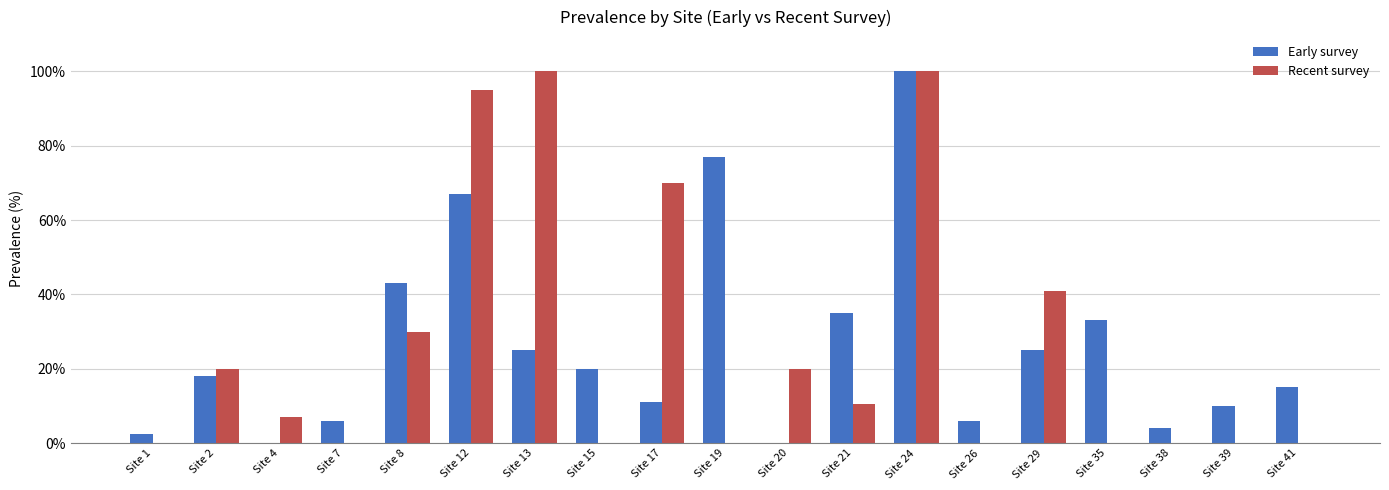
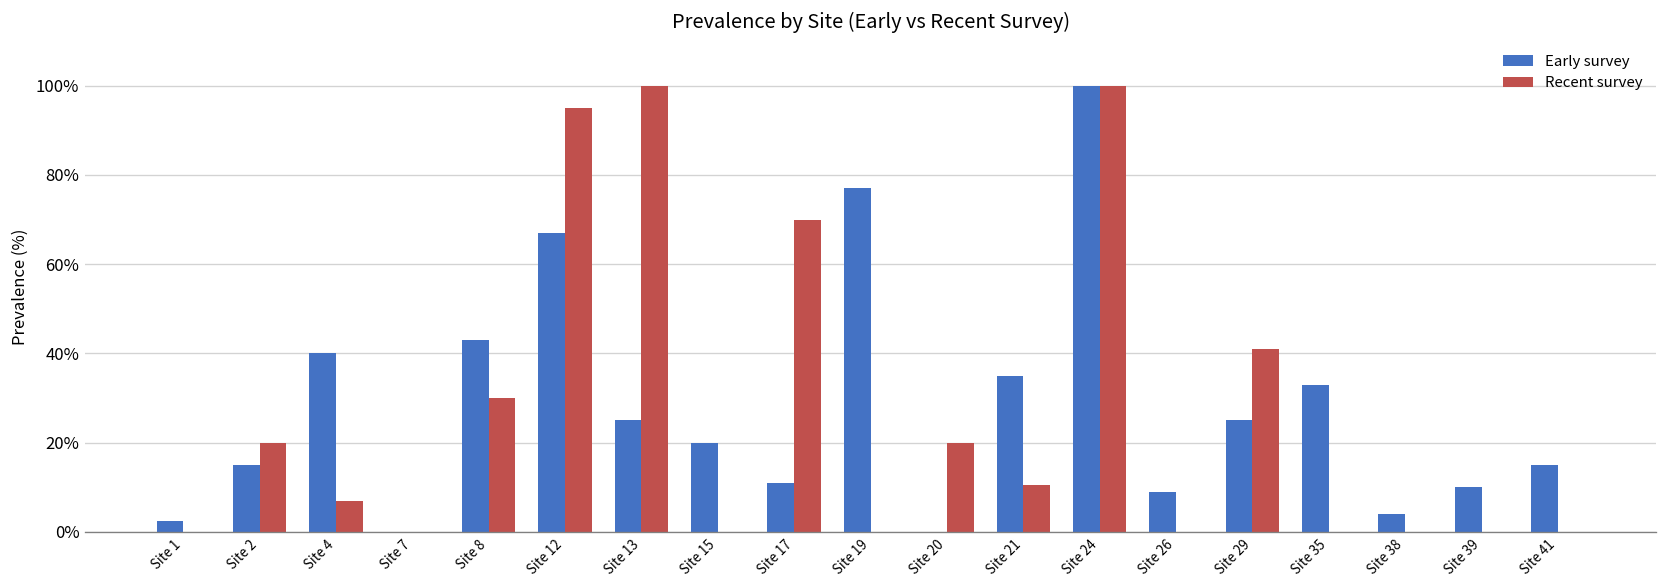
Early survey, Site 2: 18% -> 15%
Early survey, Site 4: 0% -> 40%
Early survey, Site 7: 6% -> 0%
Early survey, Site 26: 6% -> 9%
